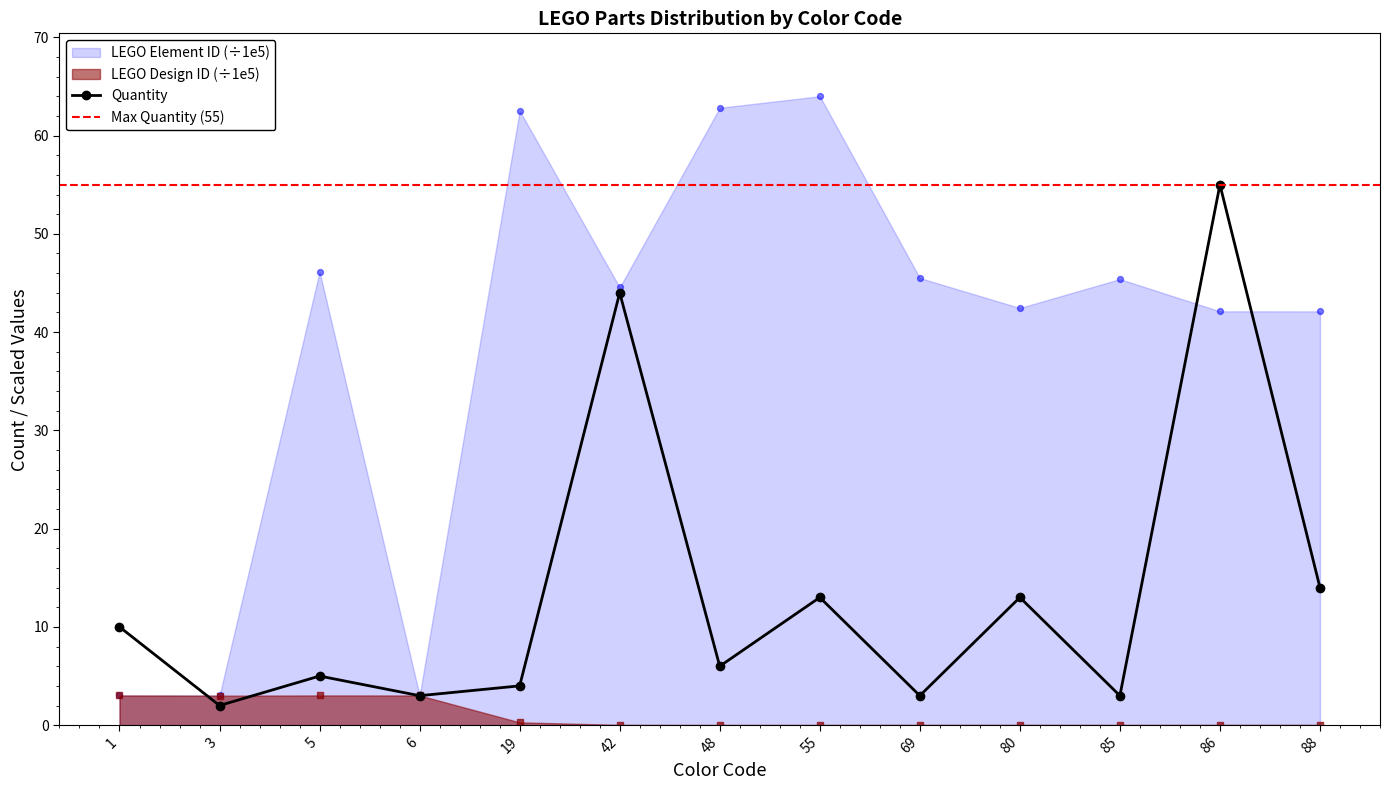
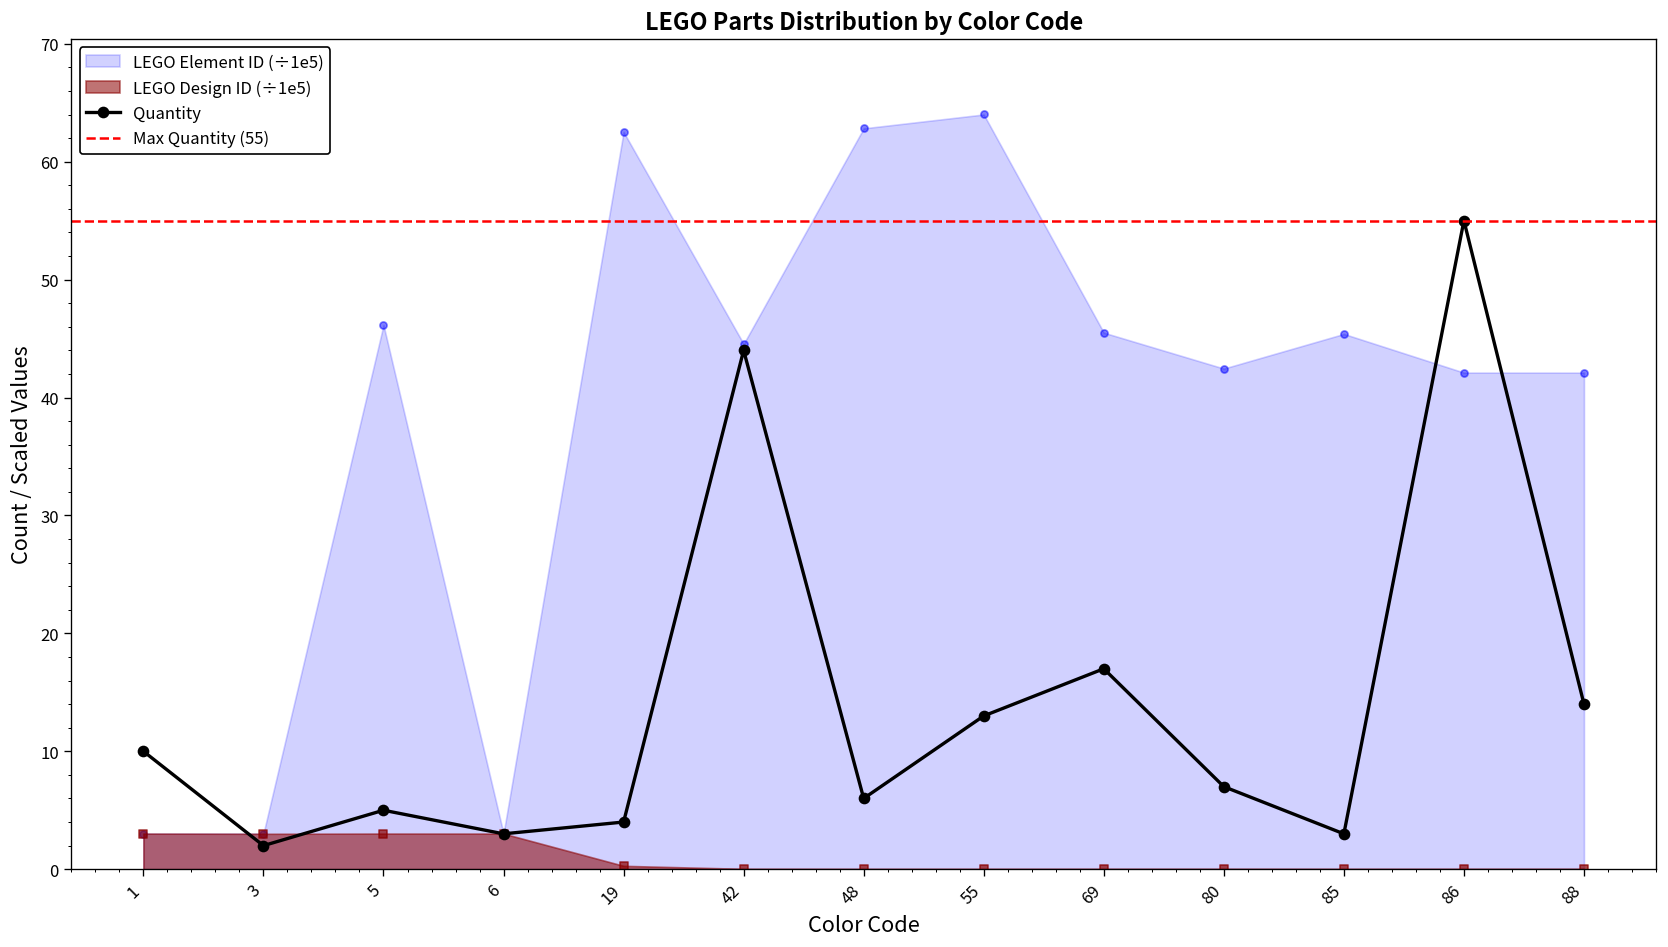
Quantity, 69: 3 -> 17
Quantity, 80: 13 -> 7
